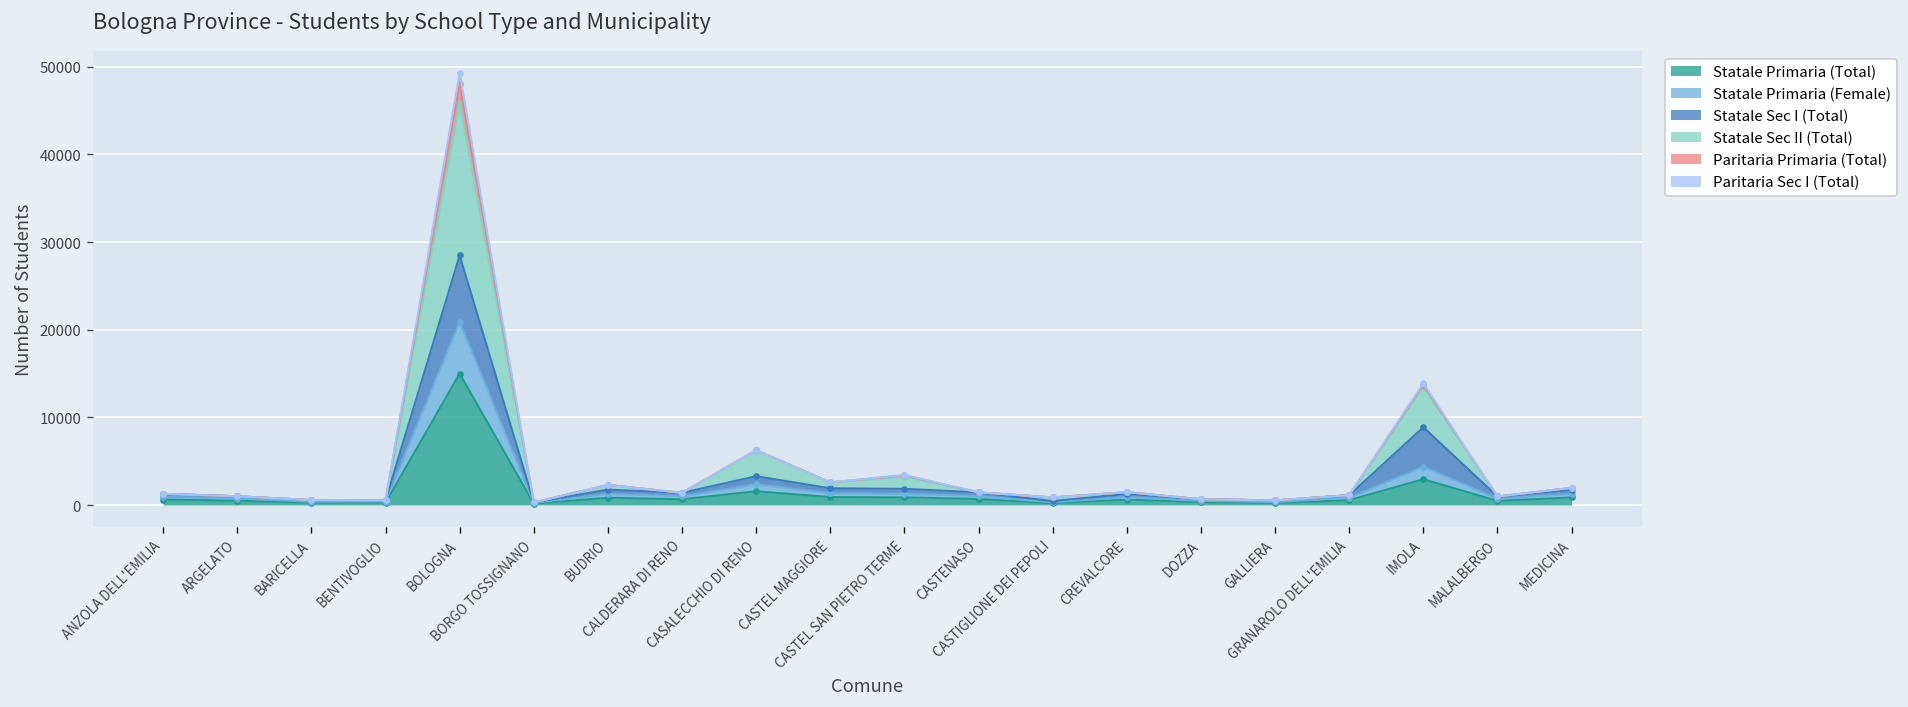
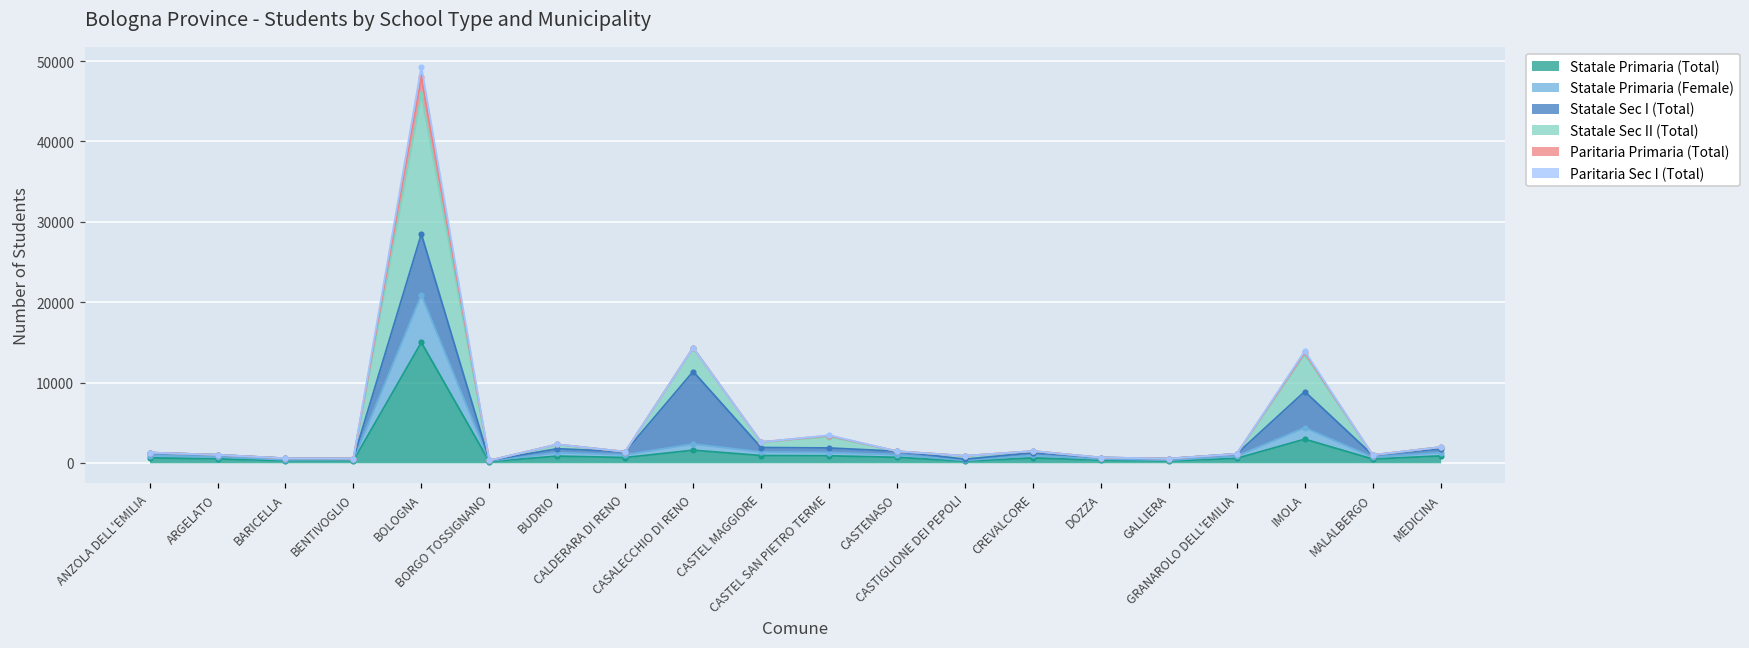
Statale Sec I (Total), CASALECCHIO DI RENO: 1000 -> 9000
